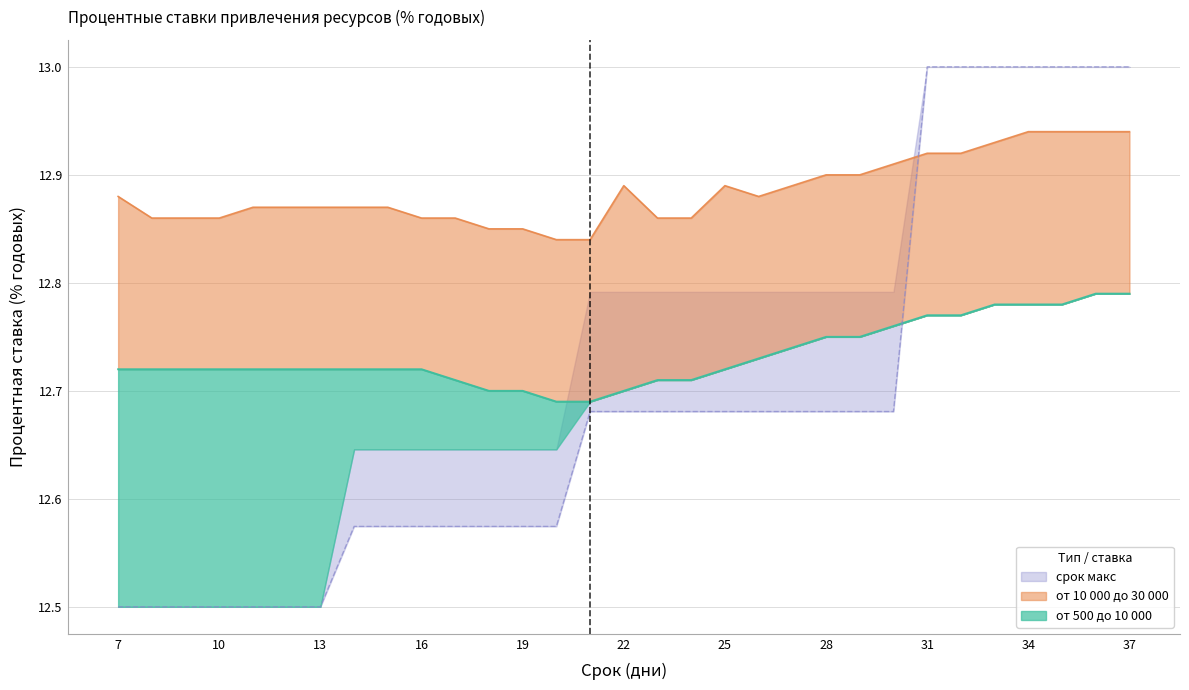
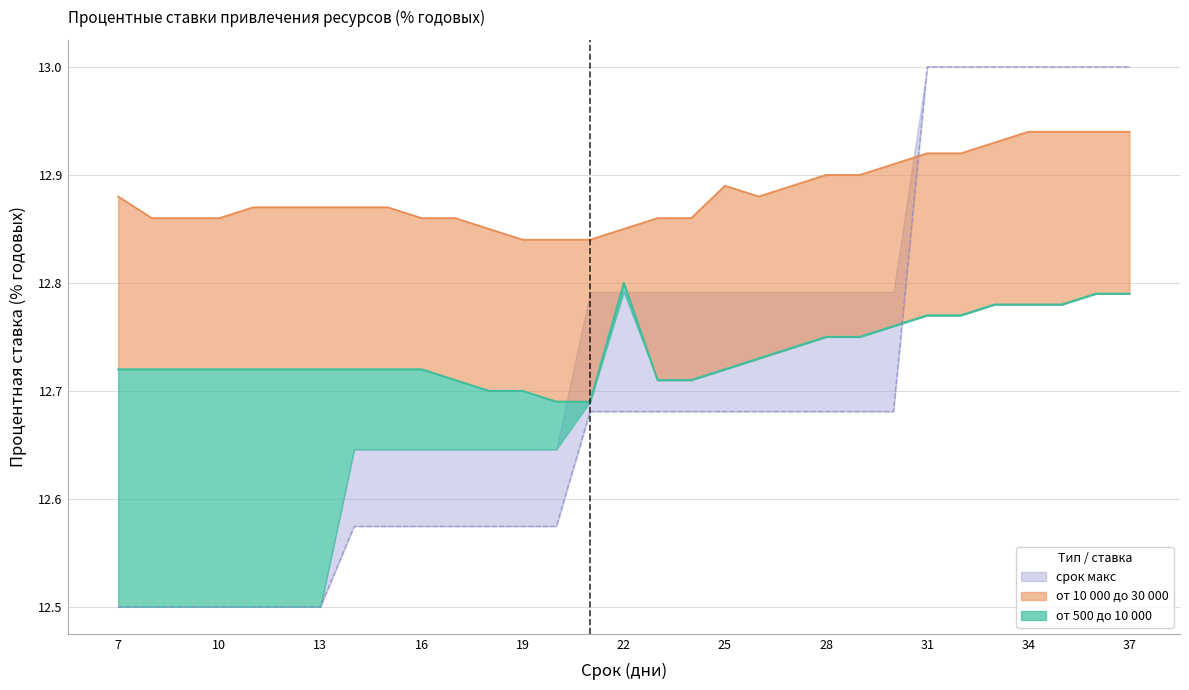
от 10 000 до 30 000, 19: 12.85 -> 12.84
от 10 000 до 30 000, 22: 12.89 -> 12.85
от 500 до 10 000, 22: 12.7 -> 12.8
